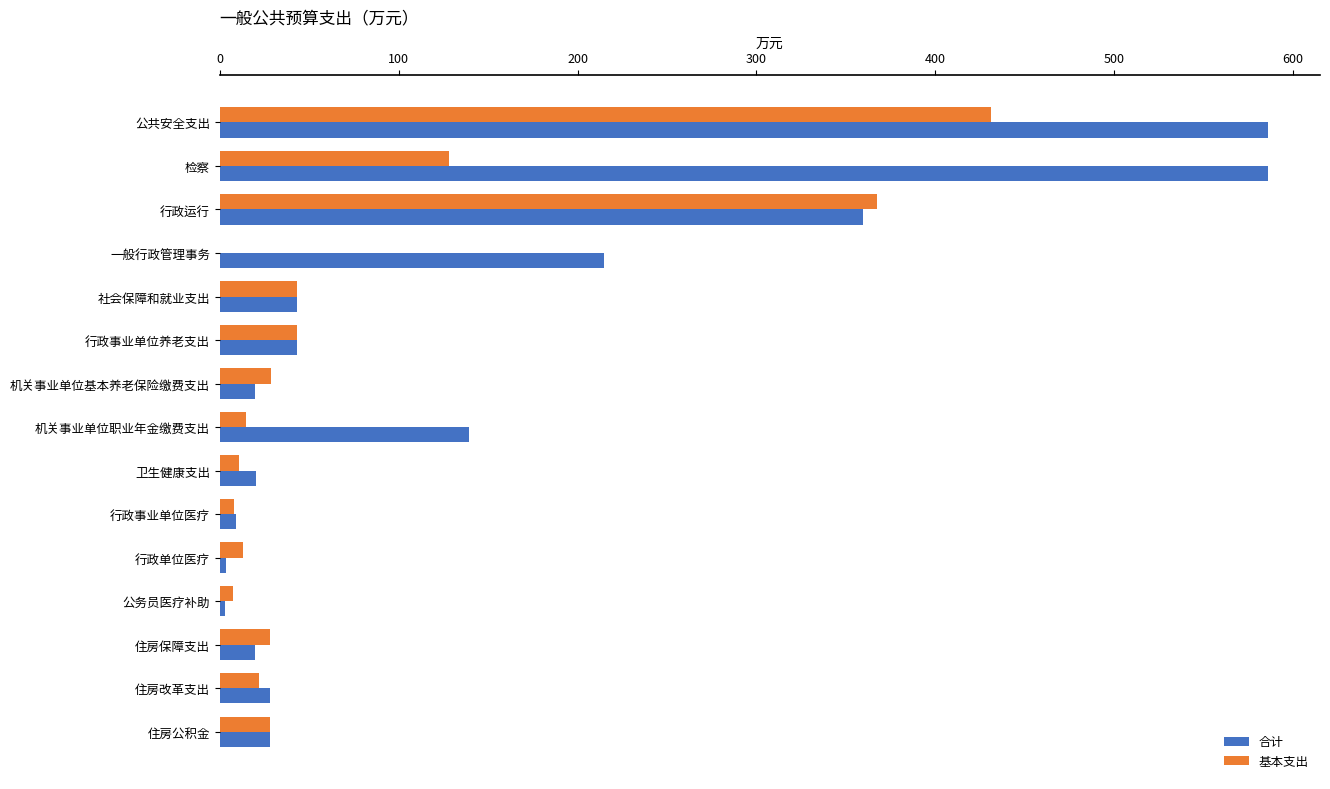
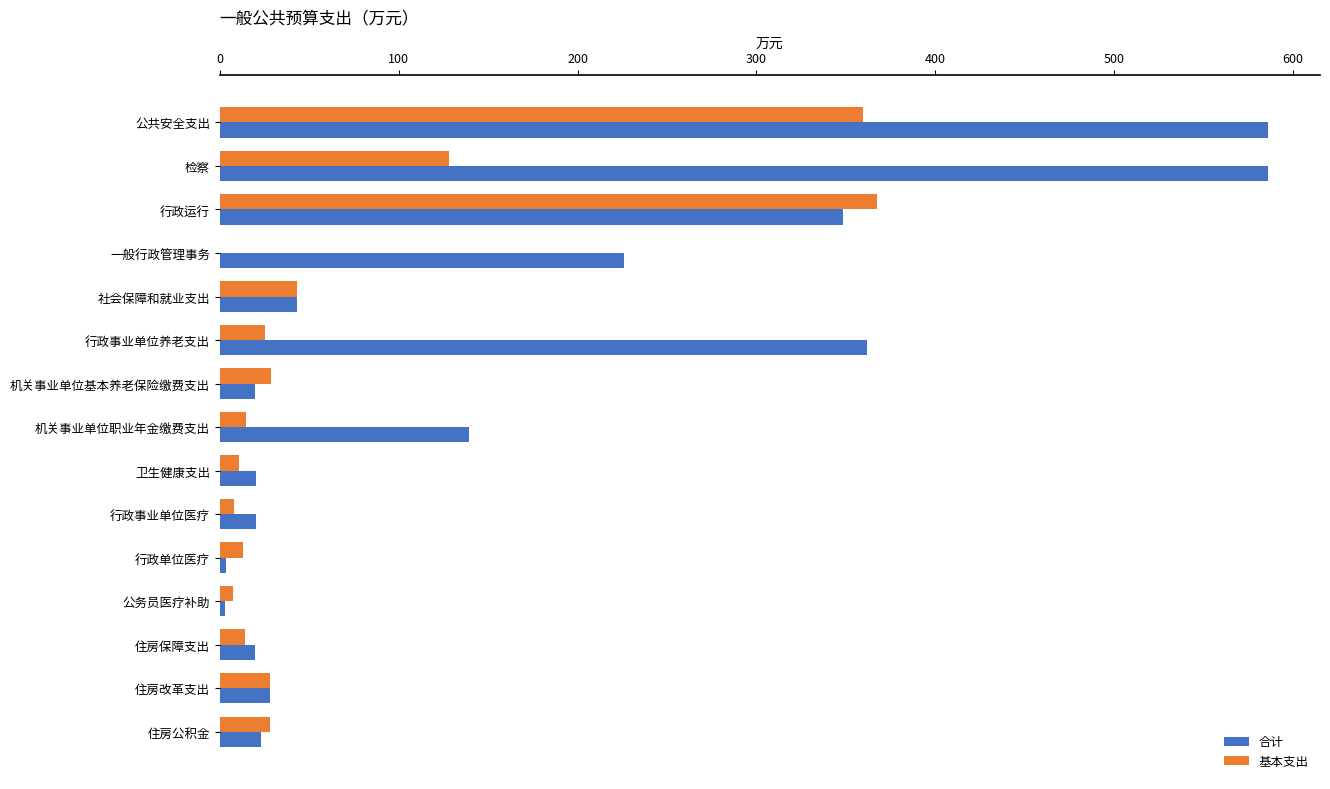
基本支出, 公共安全支出: 431 -> 360
合计, 行政运行: 360 -> 349
合计, 一般行政管理事务: 215 -> 226
基本支出, 行政事业单位养老支出: 43 -> 25
合计, 行政事业单位养老支出: 43 -> 362
合计, 行政事业单位医疗: 9 -> 20
基本支出, 住房保障支出: 28 -> 14
基本支出, 住房改革支出: 22 -> 28
合计, 住房公积金: 28 -> 23
